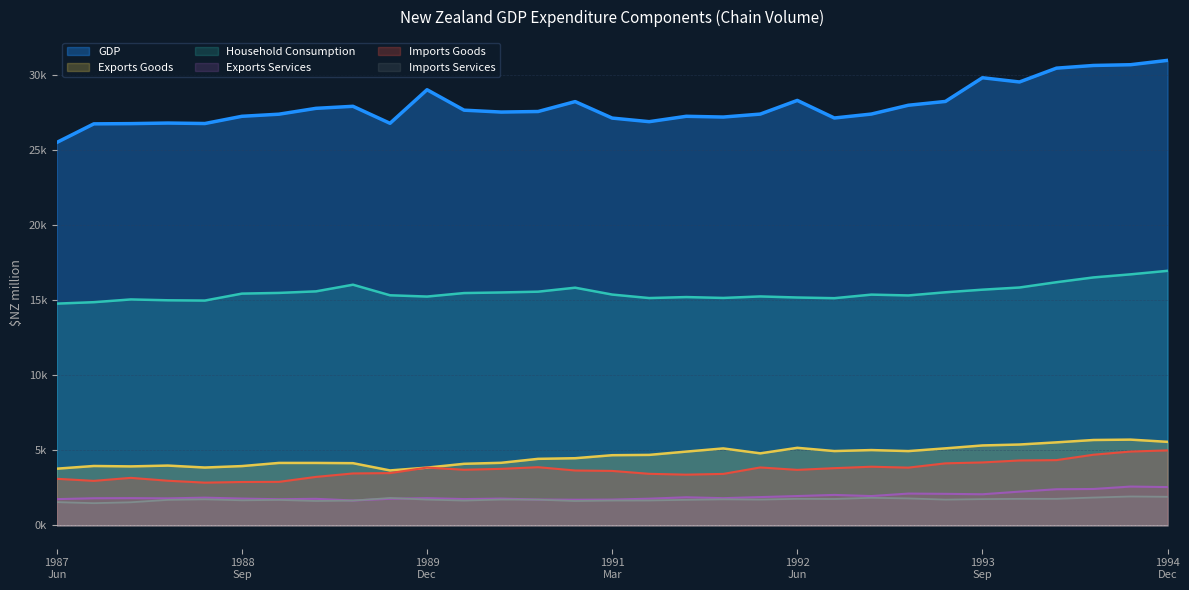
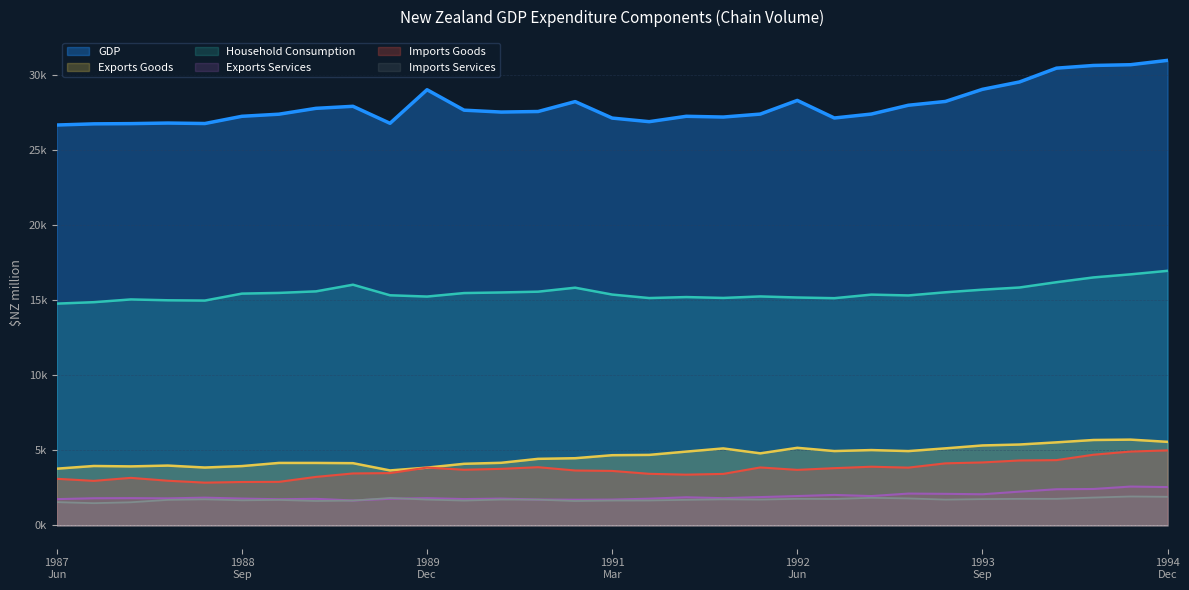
GDP, 1987 Jun: 25500 -> 26700
GDP, 1993 Sep: 29800 -> 29100
